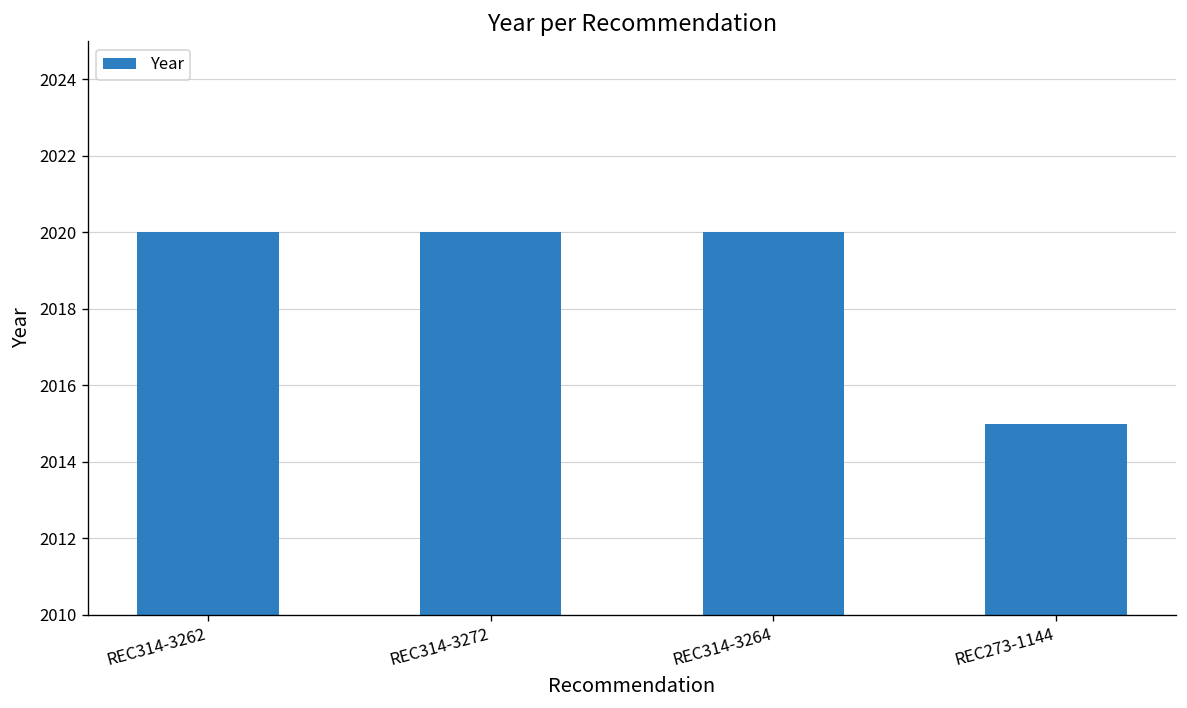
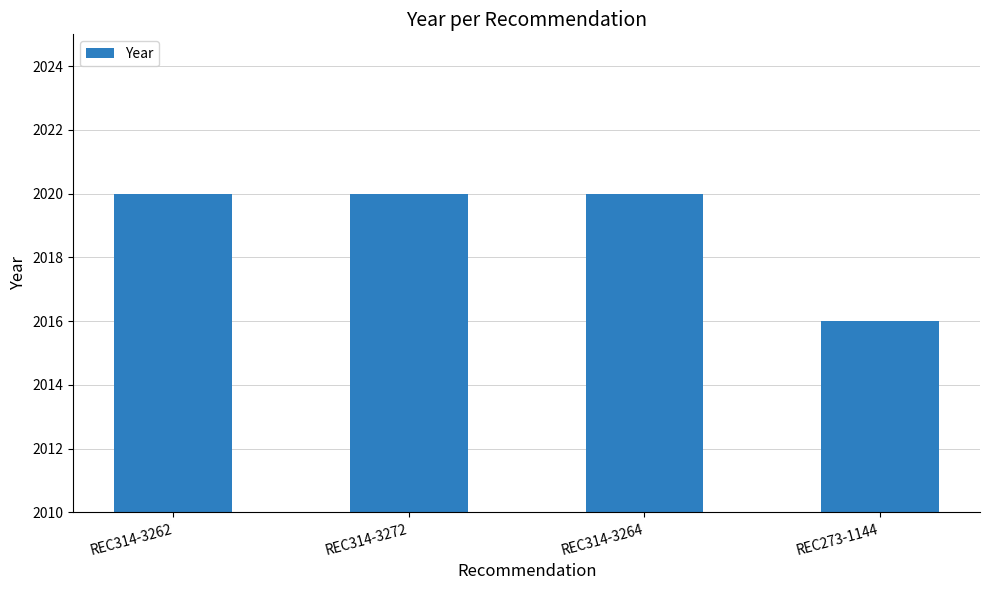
REC273-1144: 2015 -> 2016
